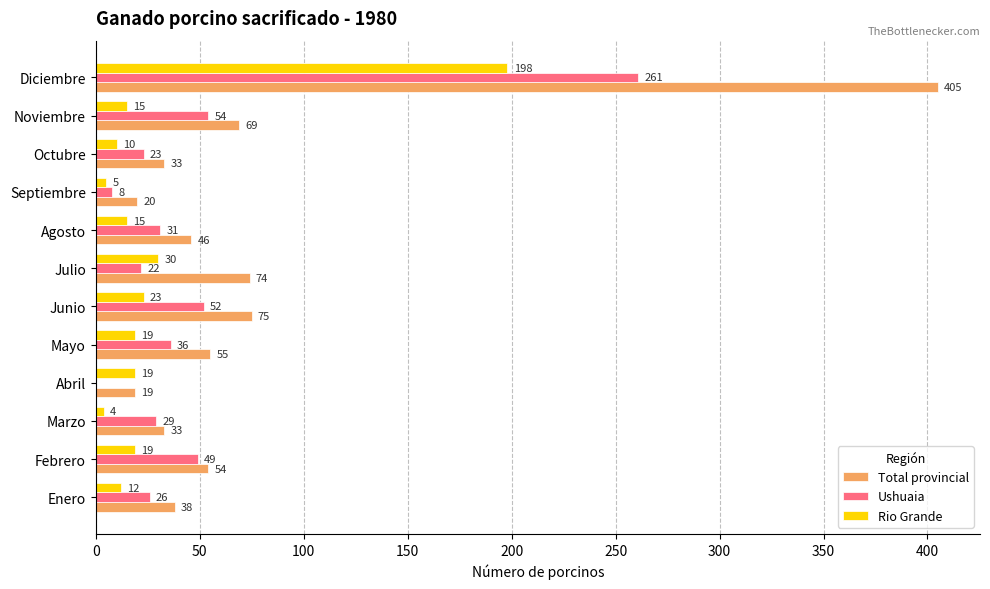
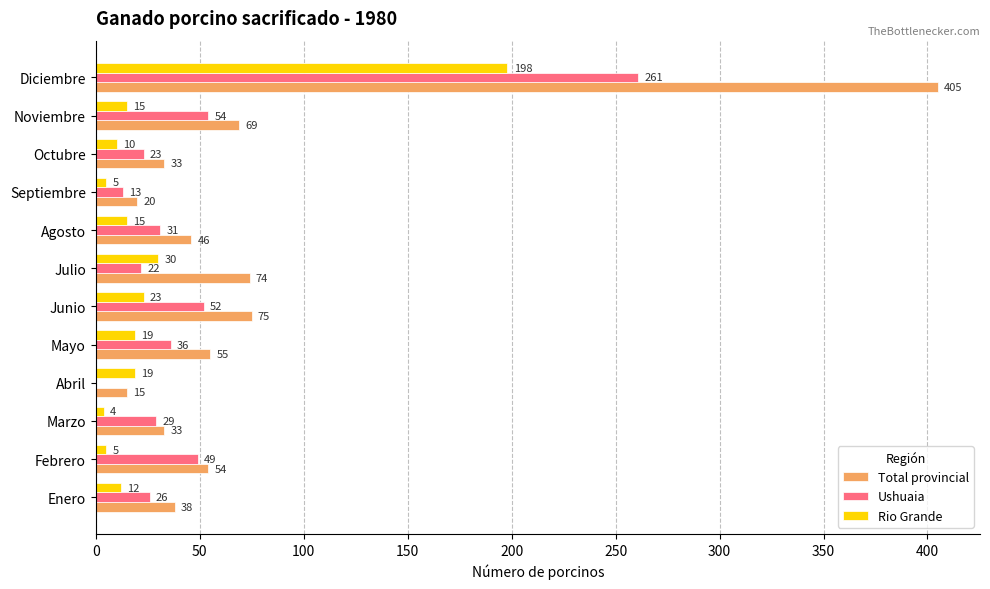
Ushuaia, Septiembre: 8 -> 13
Total provincial, Abril: 19 -> 15
Rio Grande, Febrero: 19 -> 5
